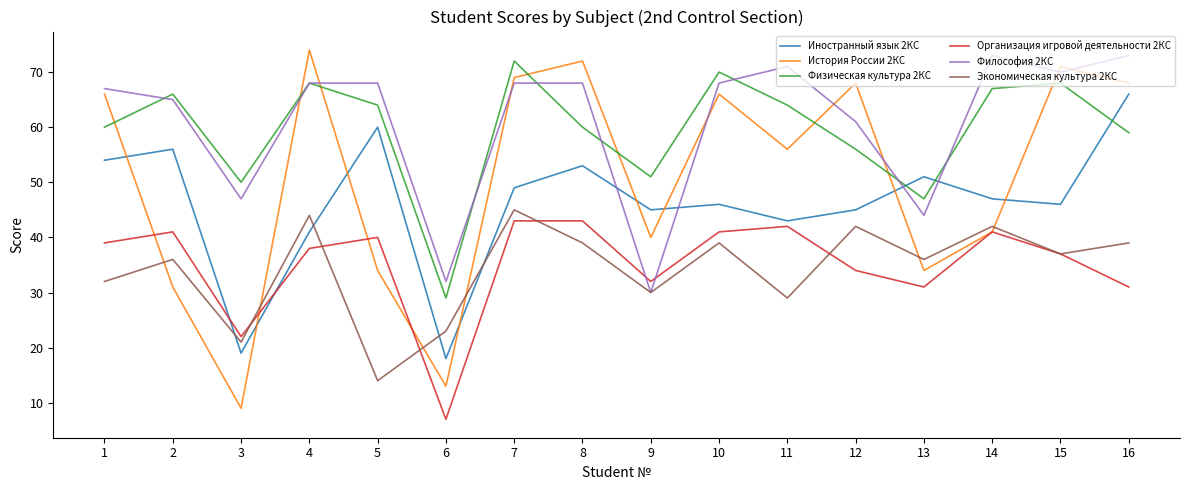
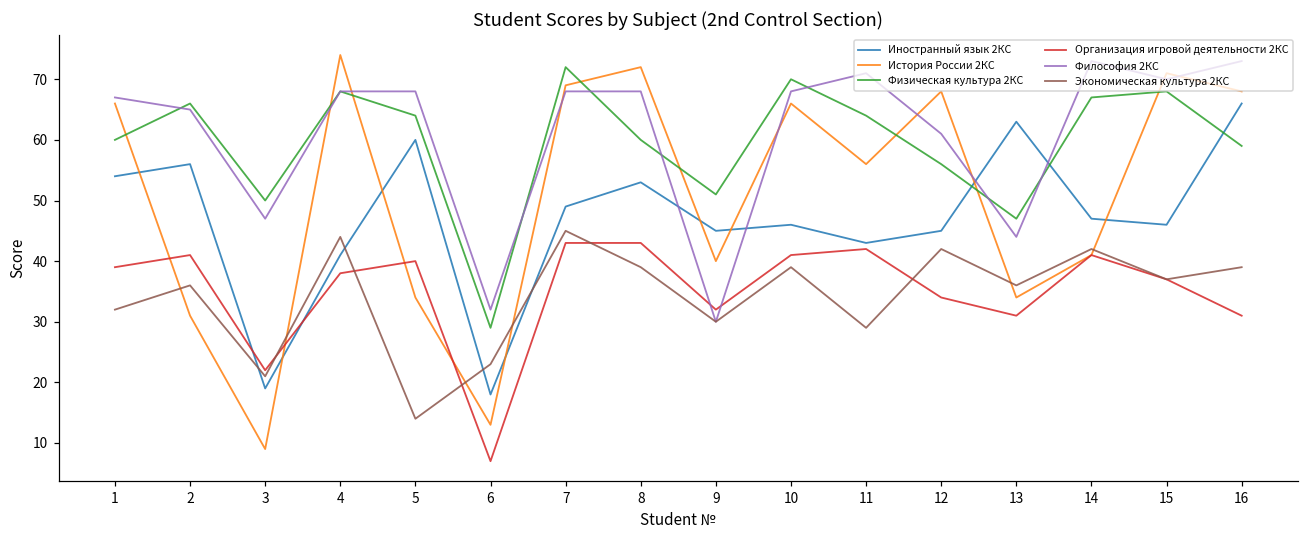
Иностранный язык 2КС, 13: 51 -> 63
